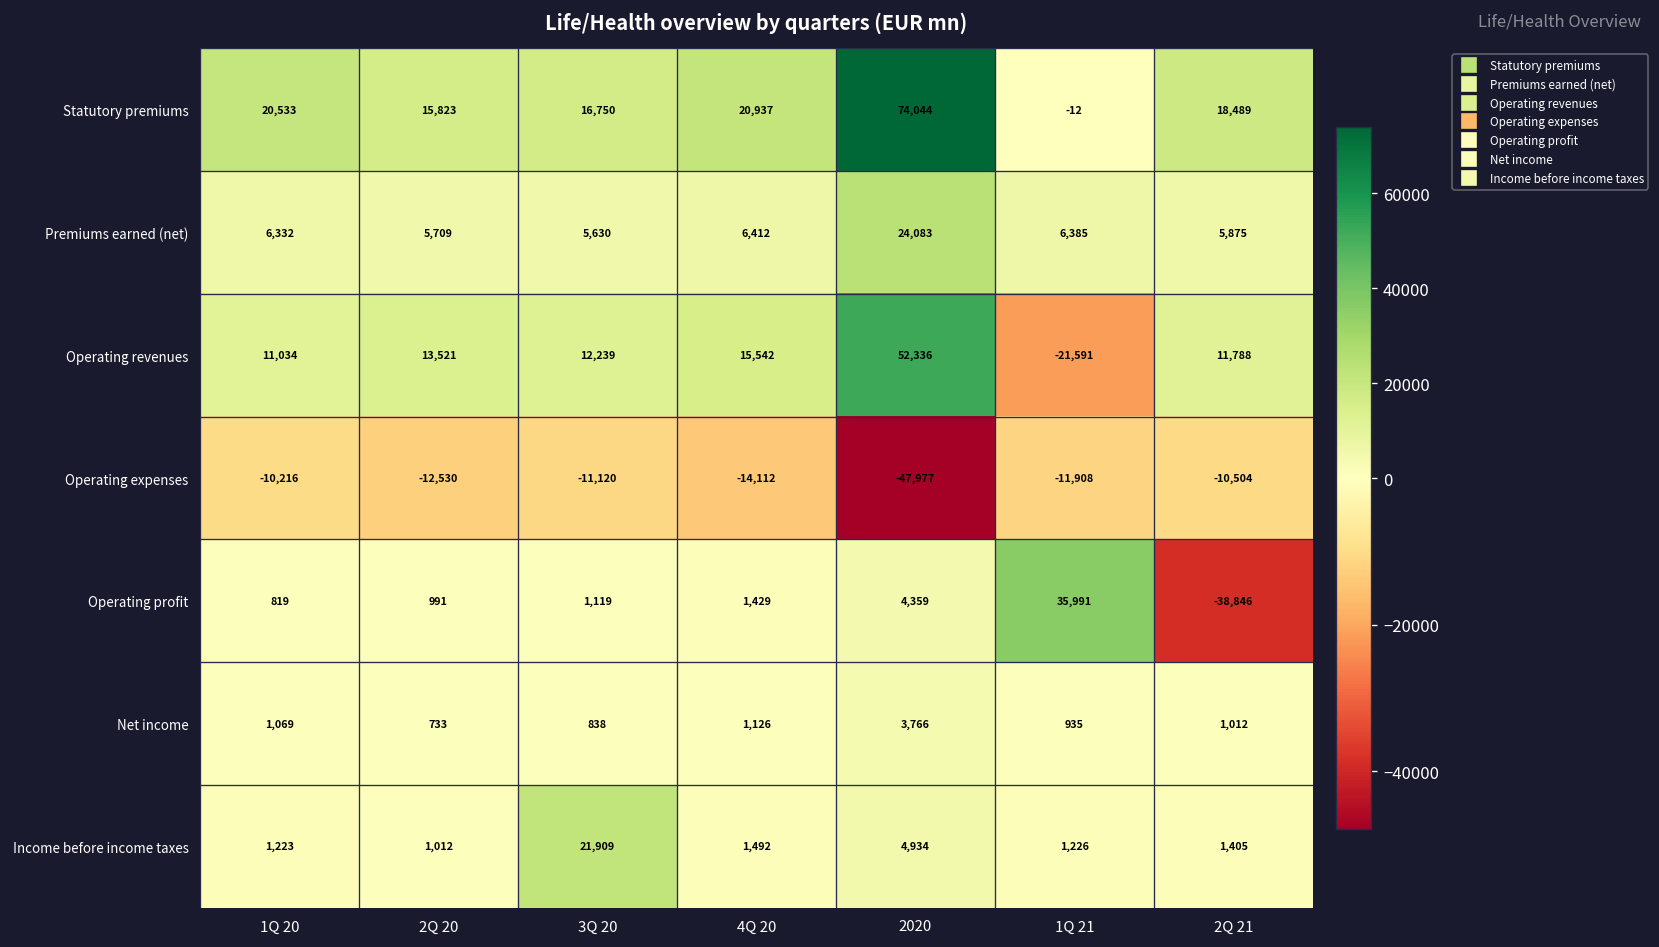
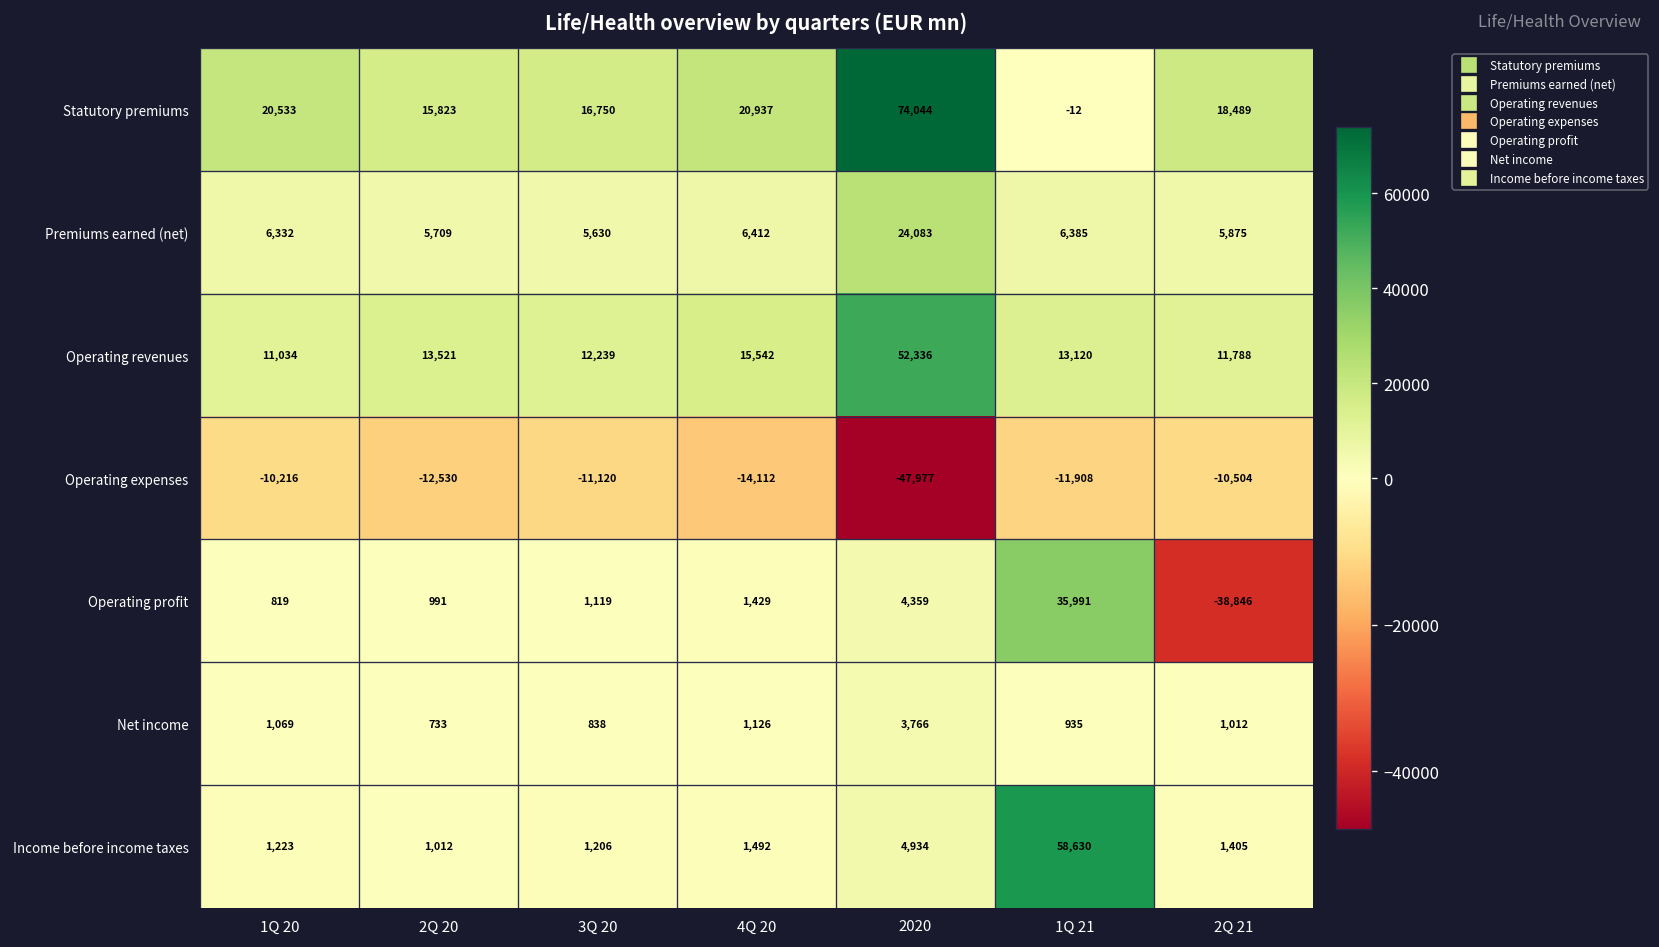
Operating revenues, 1Q 21: -21,591 -> 13,120
Income before income taxes, 3Q 20: 21,909 -> 1,206
Income before income taxes, 1Q 21: 1,226 -> 58,630
